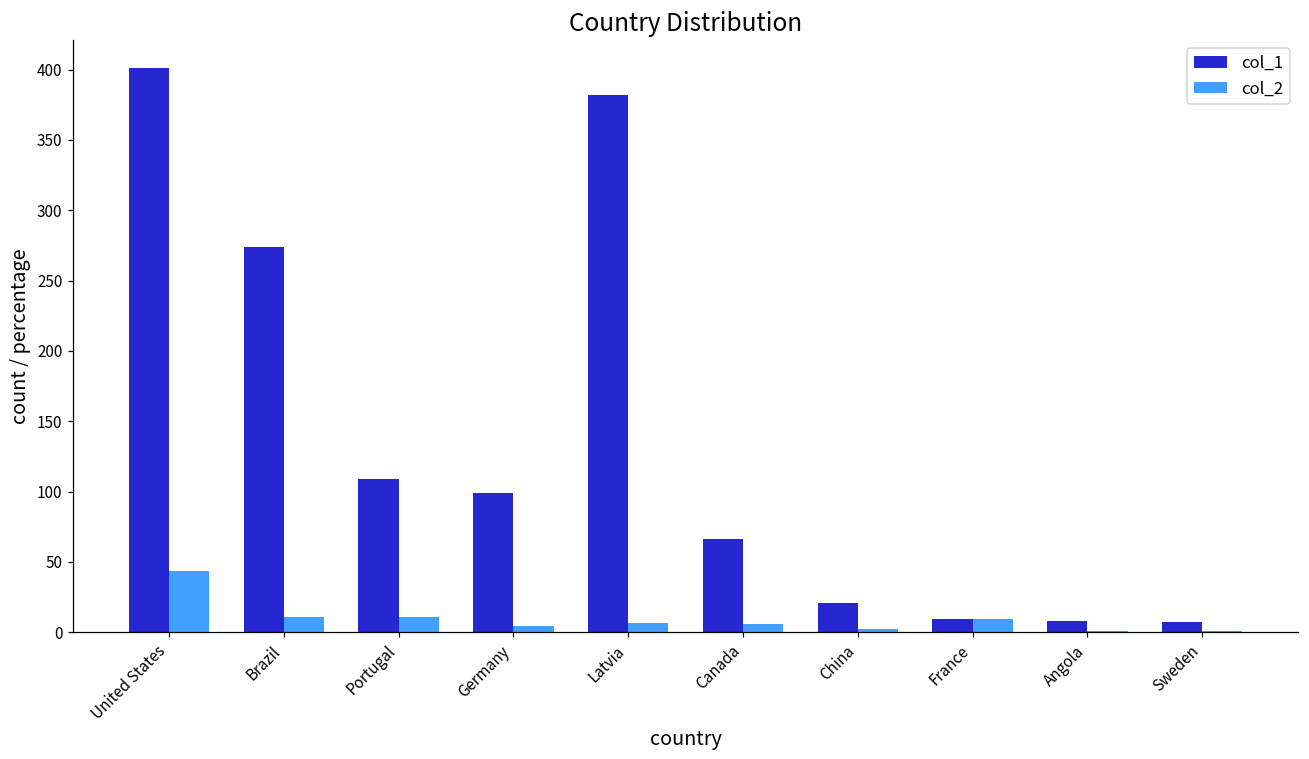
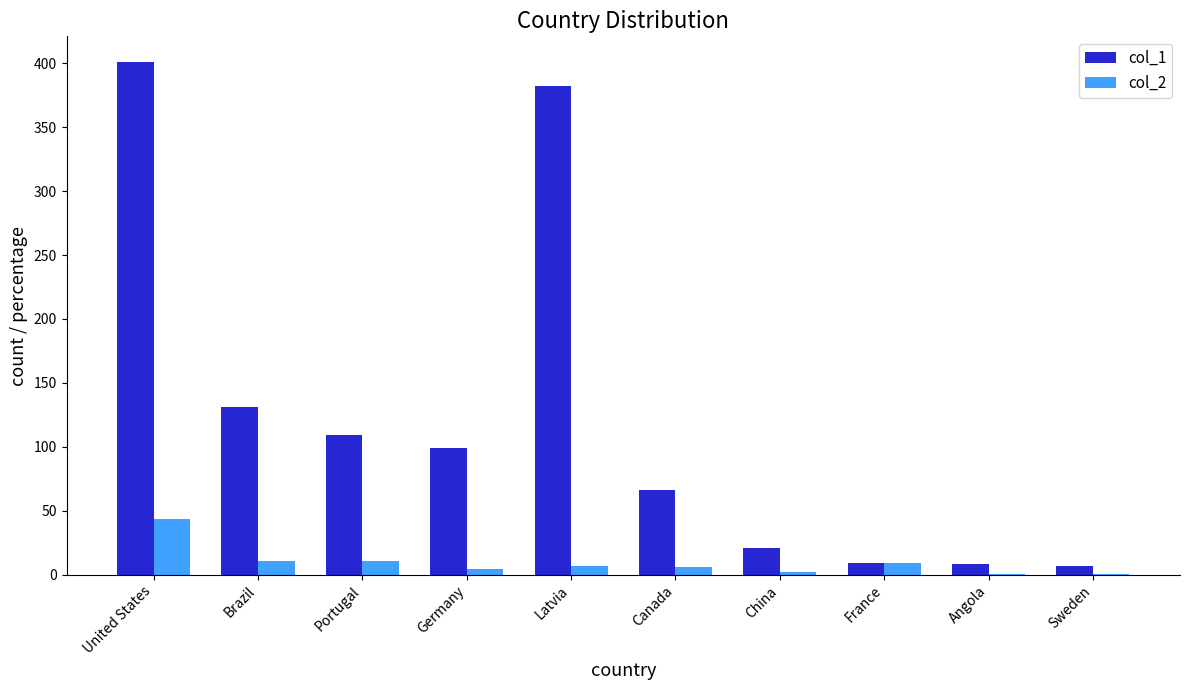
col_1, Brazil: 274 -> 131
